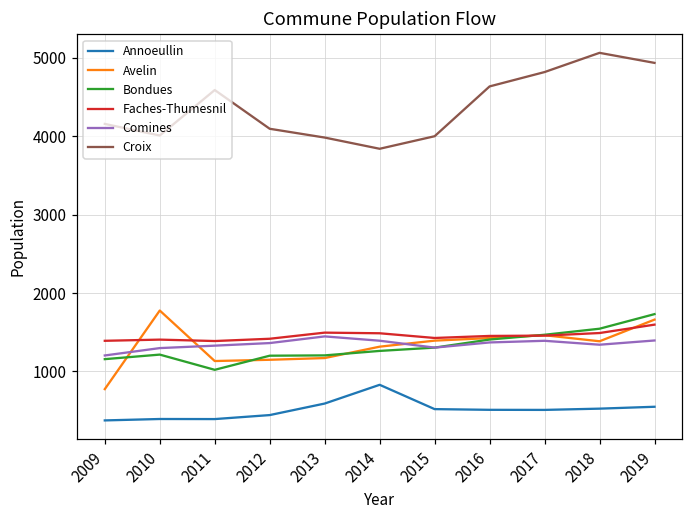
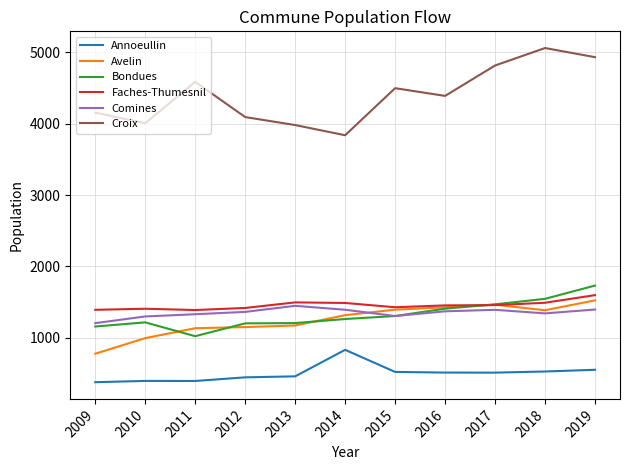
Avelin, 2010: 1800 -> 1000
Annoeullin, 2013: 600 -> 500
Croix, 2015: 4000 -> 4500
Croix, 2016: 4600 -> 4400
Avelin, 2019: 1700 -> 1500
